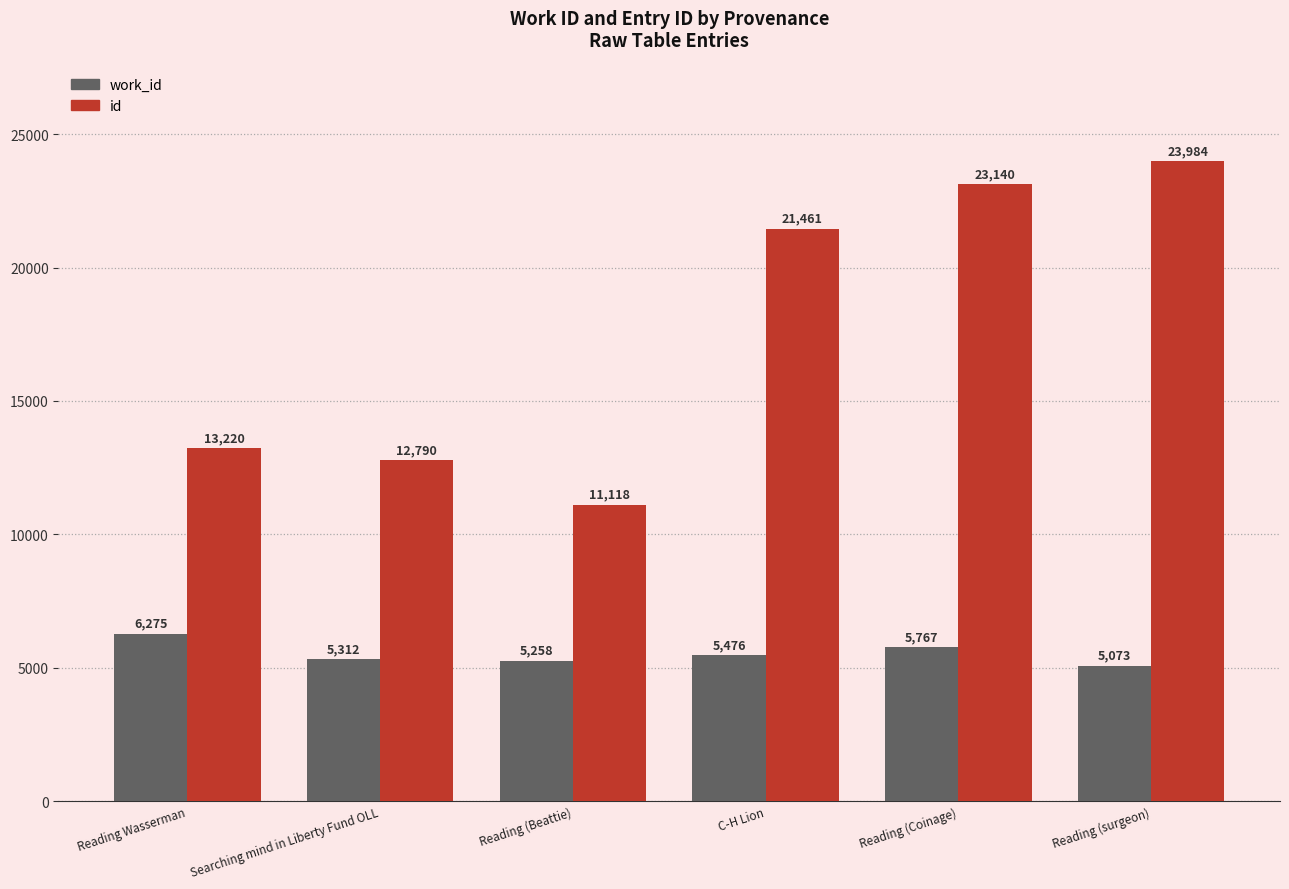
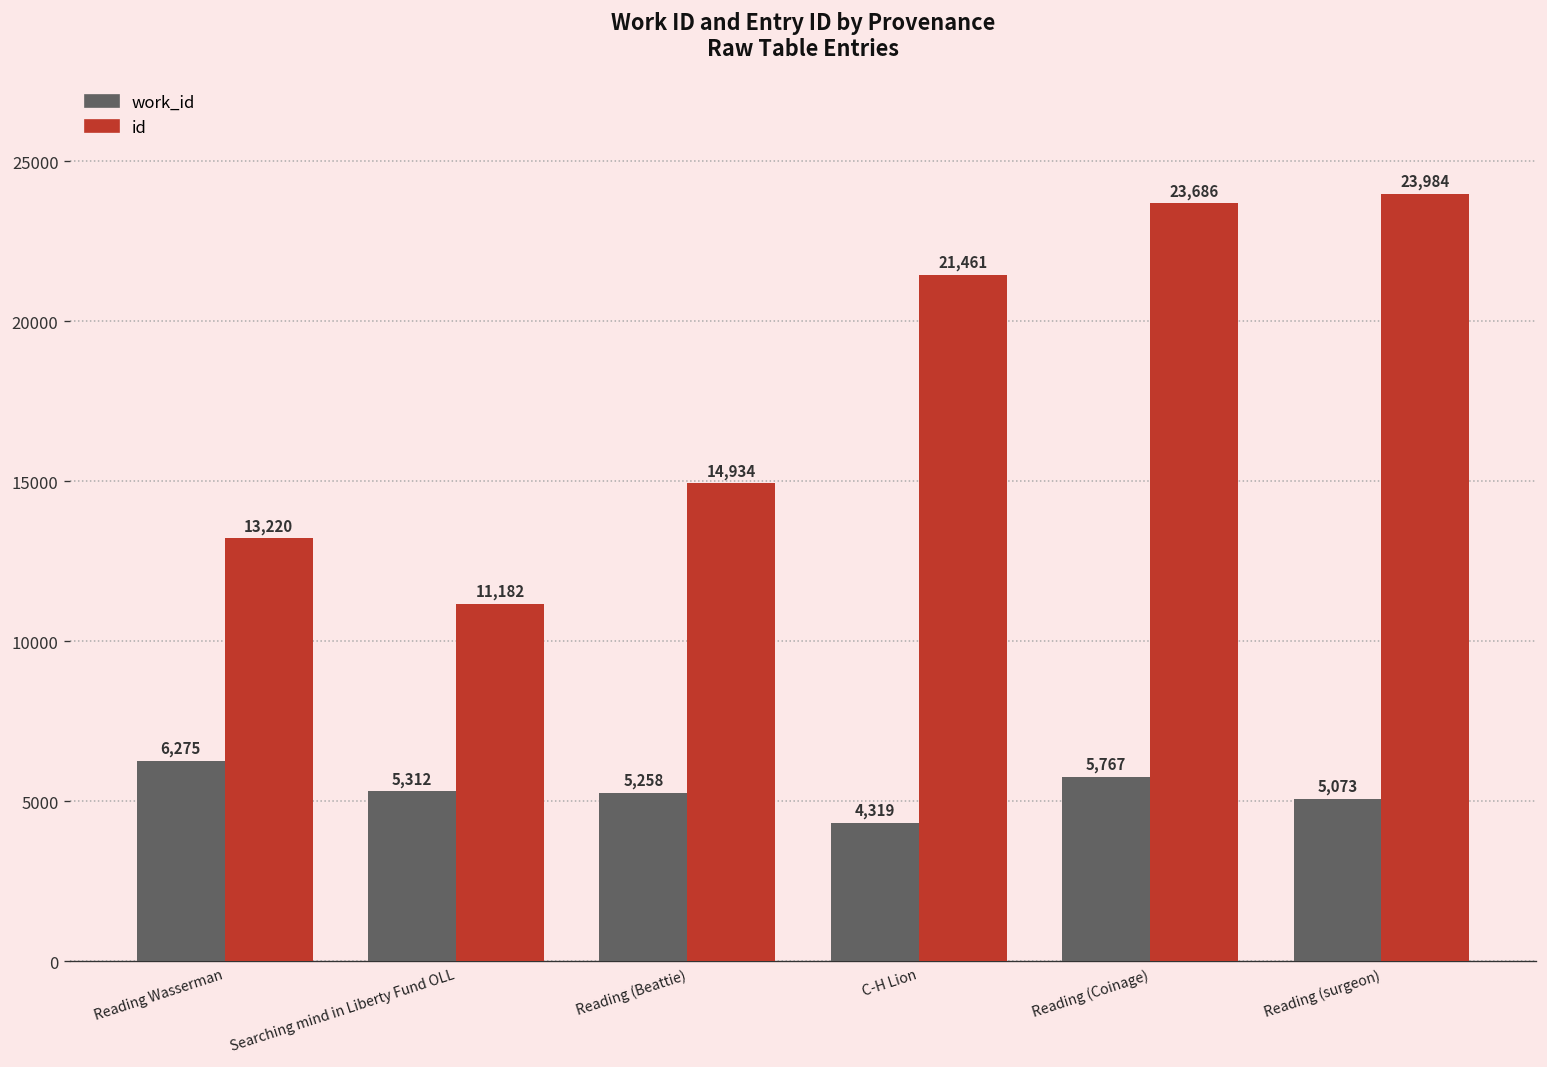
id, Searching mind in Liberty Fund OLL: 12,790 -> 11,182
id, Reading (Beattie): 11,118 -> 14,934
work_id, C-H Lion: 5,476 -> 4,319
id, Reading (Coinage): 23,140 -> 23,686
